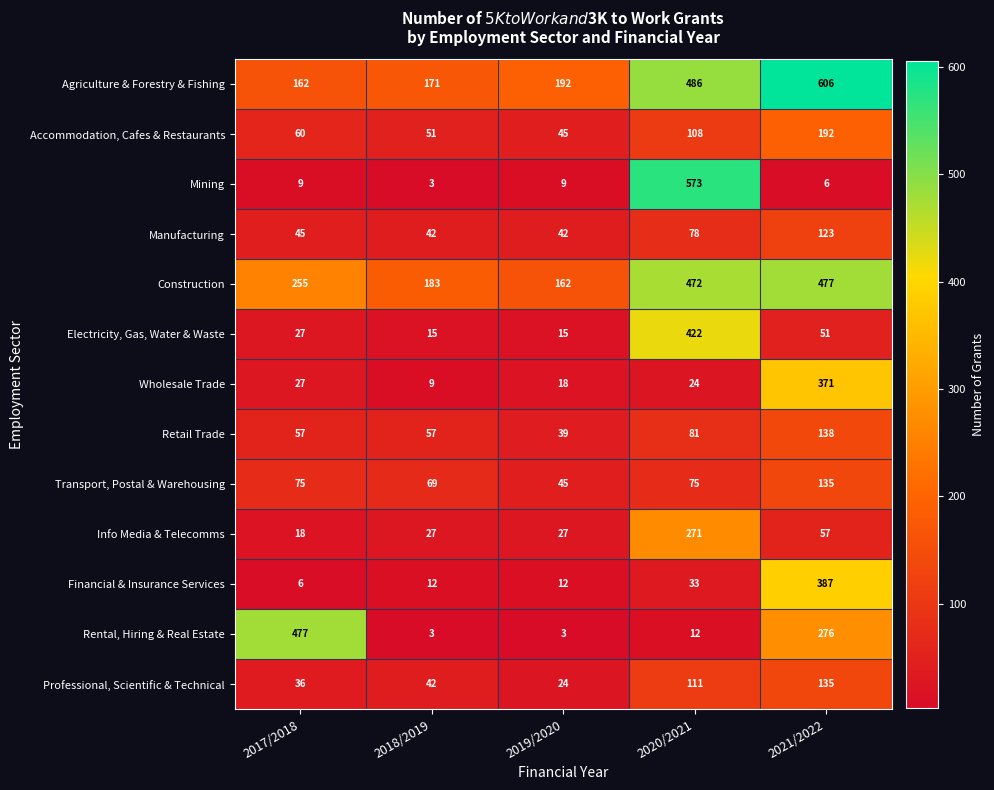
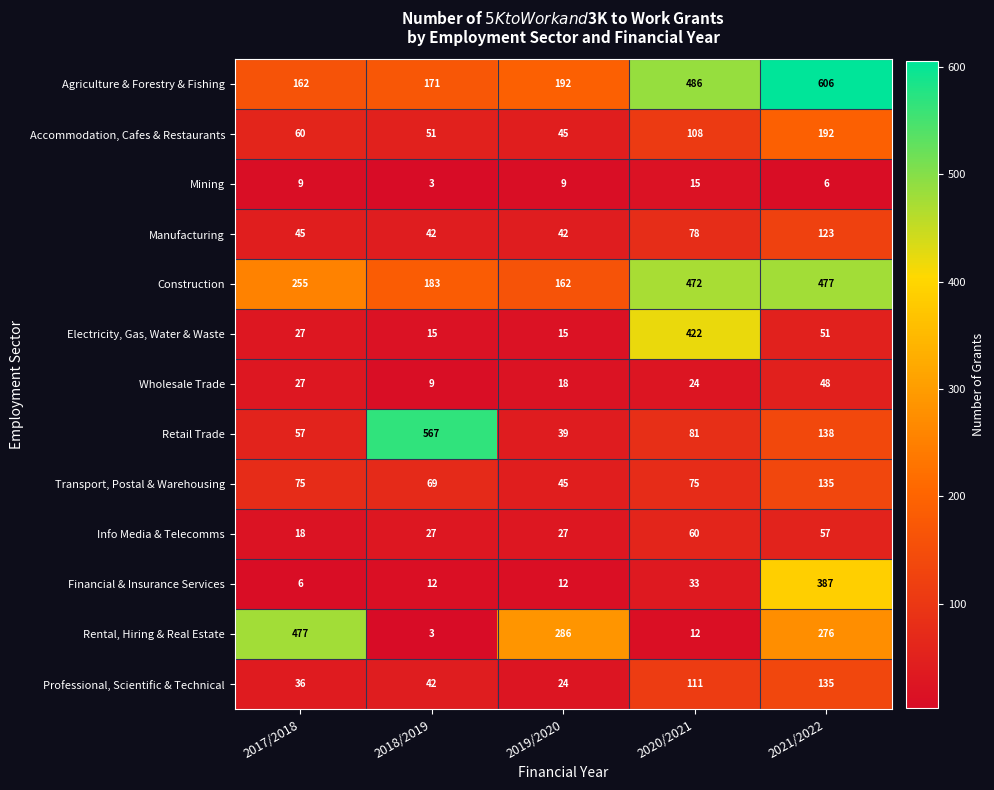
Mining, 2020/2021: 573 -> 15
Wholesale Trade, 2021/2022: 371 -> 48
Retail Trade, 2018/2019: 57 -> 567
Info Media & Telecomms, 2020/2021: 271 -> 60
Rental, Hiring & Real Estate, 2019/2020: 3 -> 286
